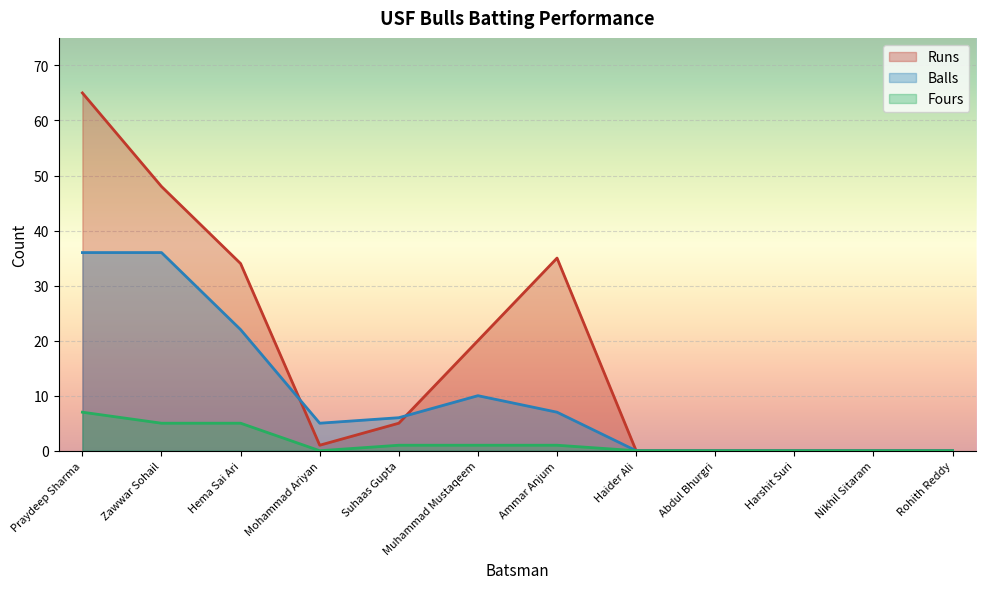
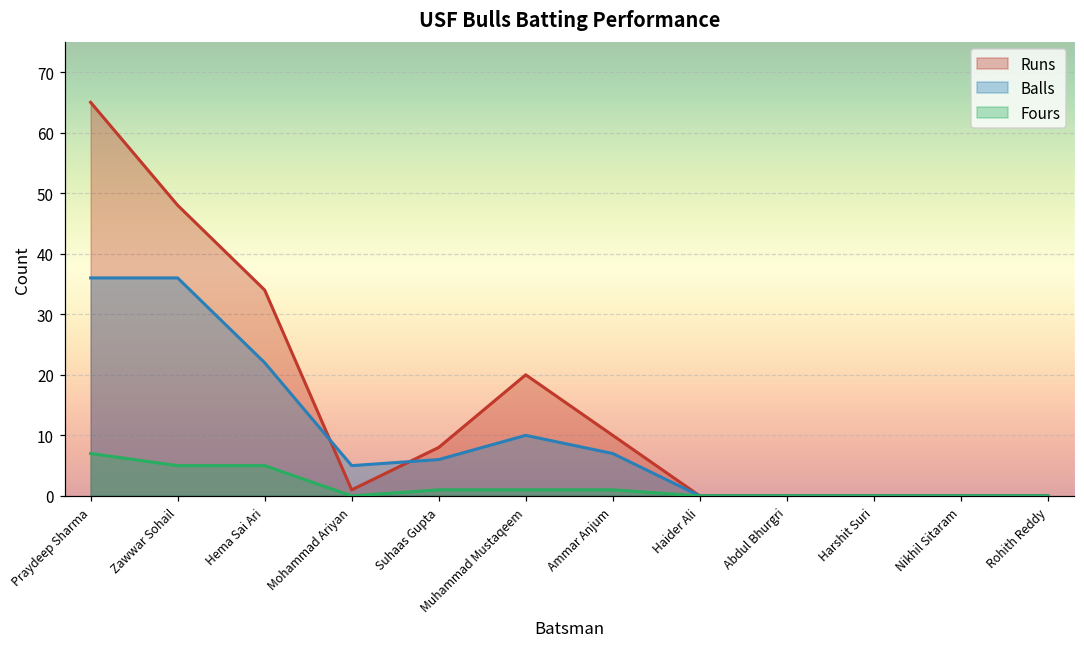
Runs, Suhaas Gupta: 5 -> 8
Runs, Ammar Anjum: 35 -> 10
